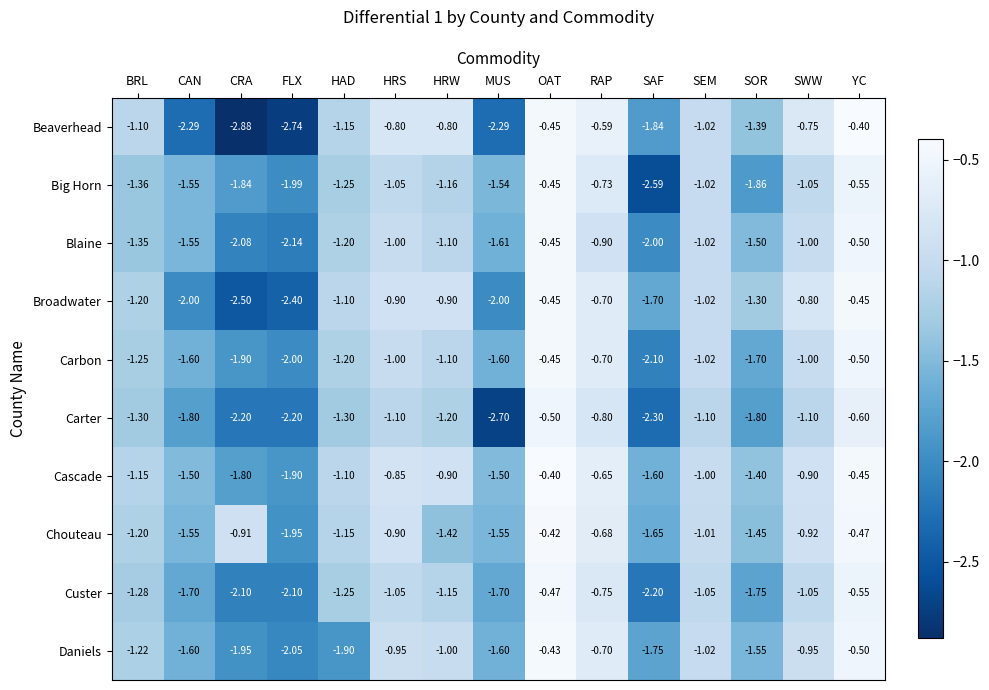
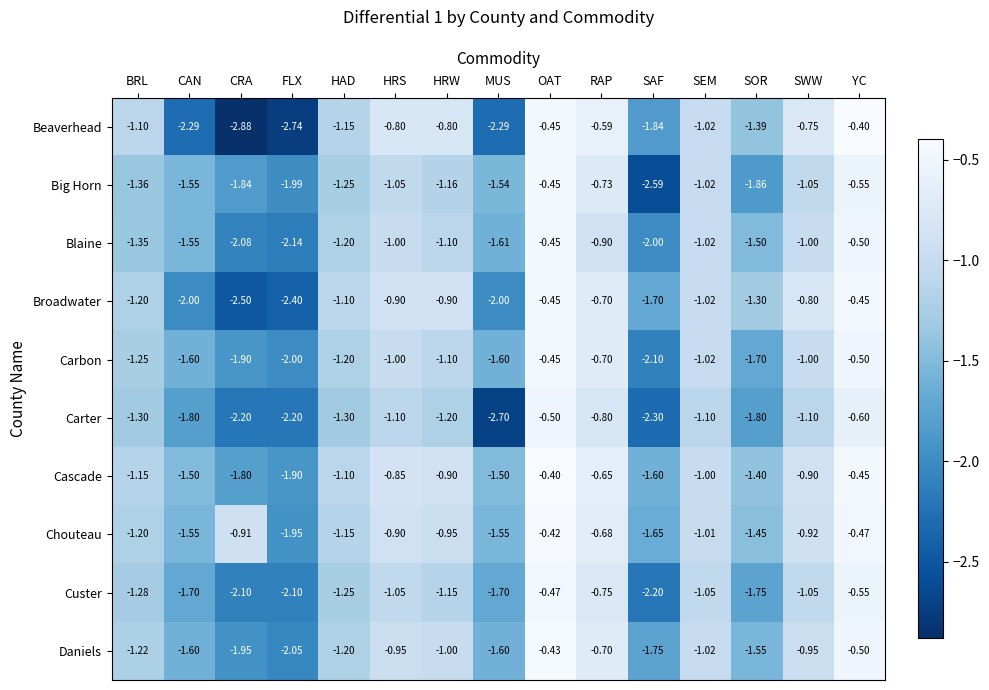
Chouteau, HRW: -1.42 -> -0.95
Daniels, HAD: -1.90 -> -1.20
